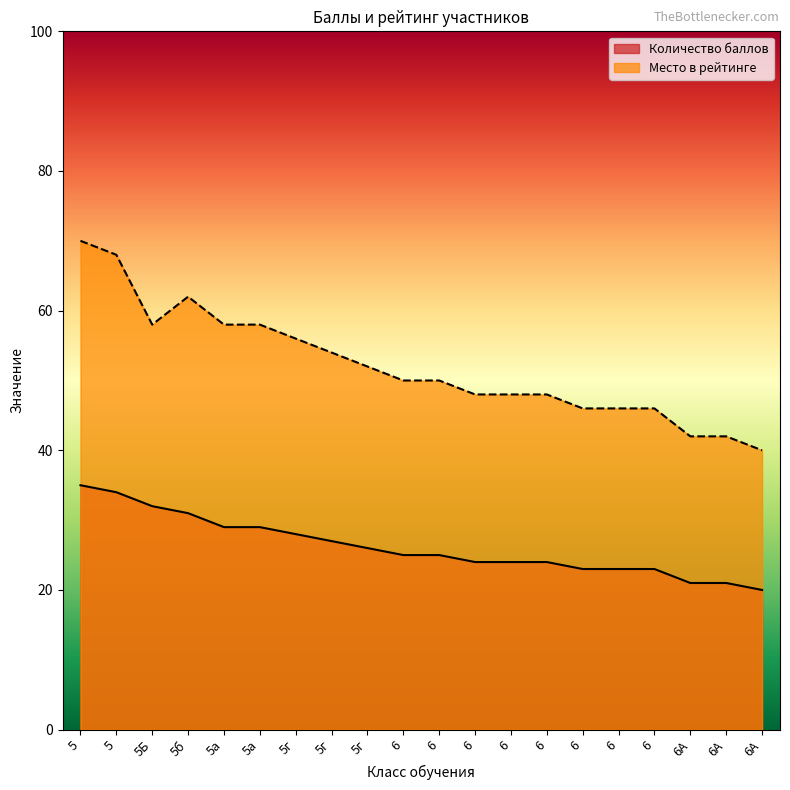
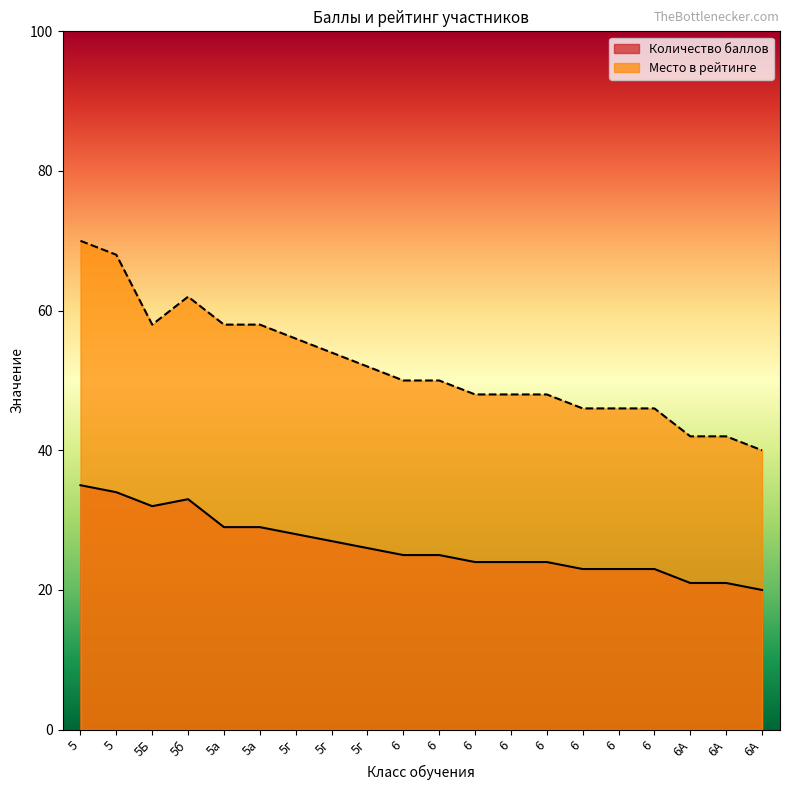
Количество баллов, 5б: 31 -> 33
